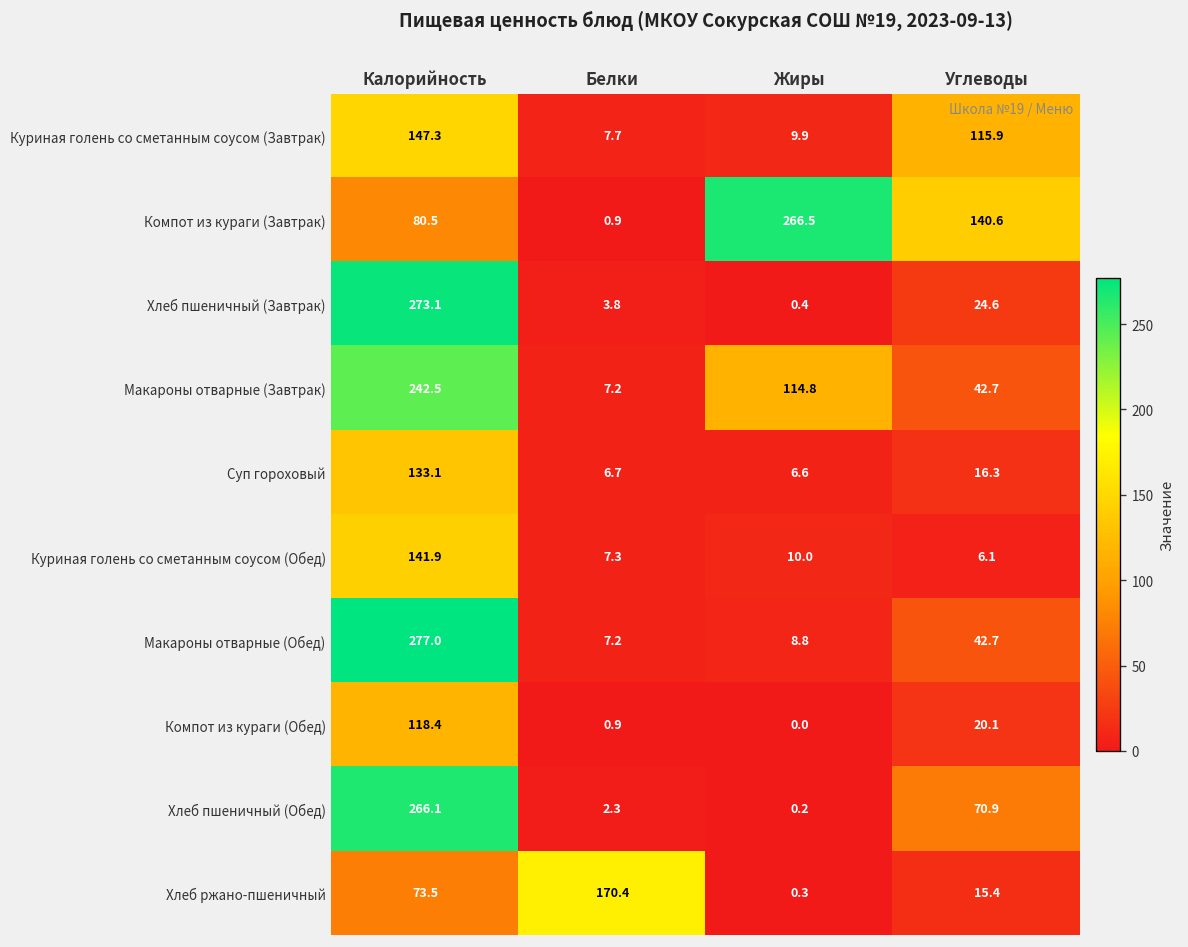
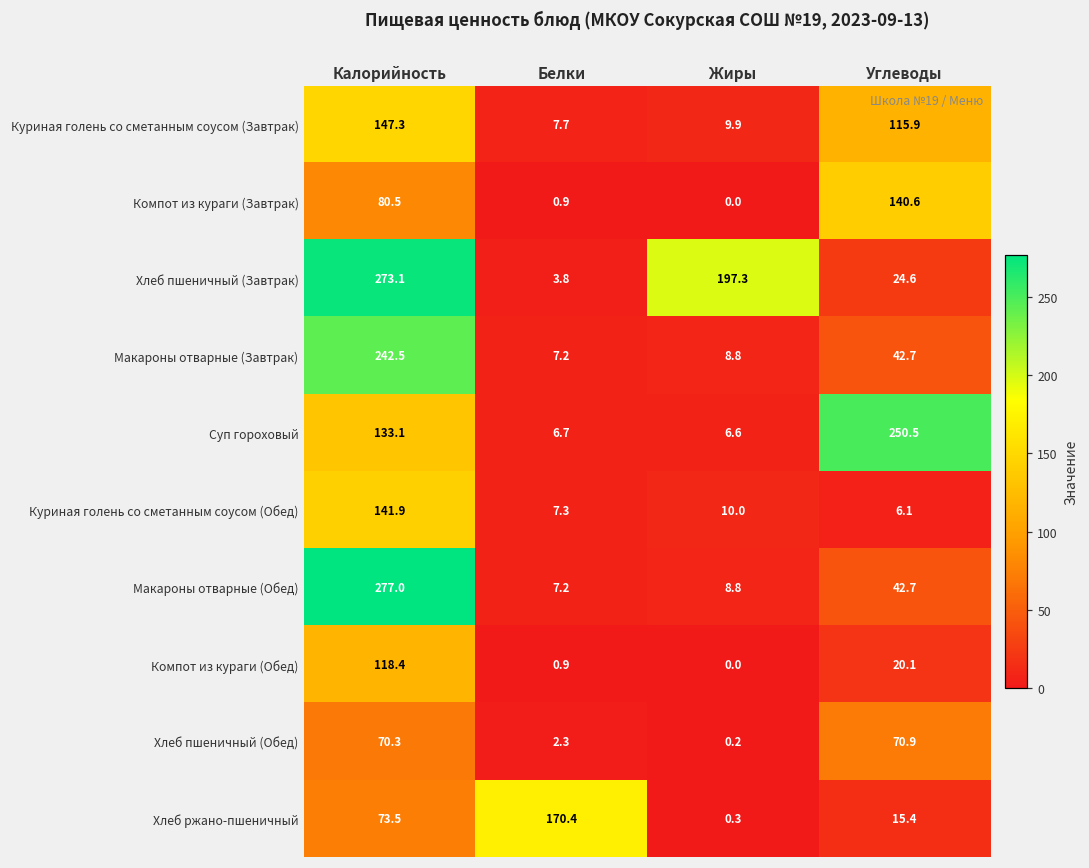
Компот из кураги (Завтрак), Жиры: 266.5 -> 0.0
Хлеб пшеничный (Завтрак), Жиры: 0.4 -> 197.3
Макароны отварные (Завтрак), Жиры: 114.8 -> 8.8
Суп гороховый, Углеводы: 16.3 -> 250.5
Хлеб пшеничный (Обед), Калорийность: 266.1 -> 70.3
